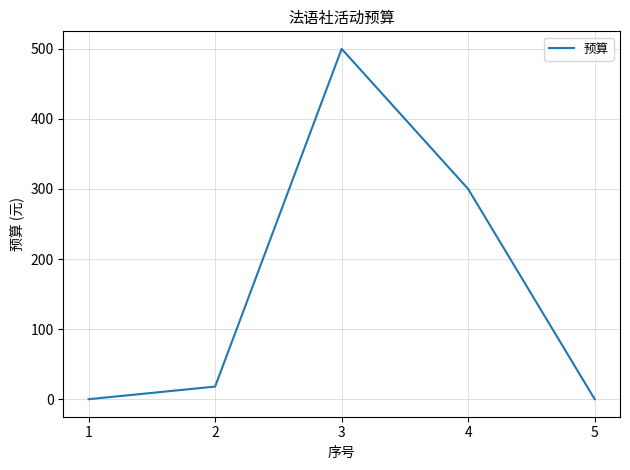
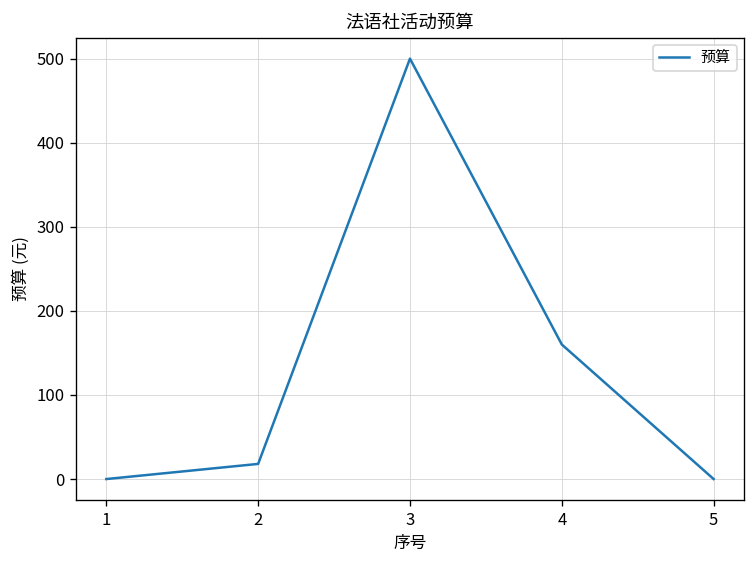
4: 300 -> 160
